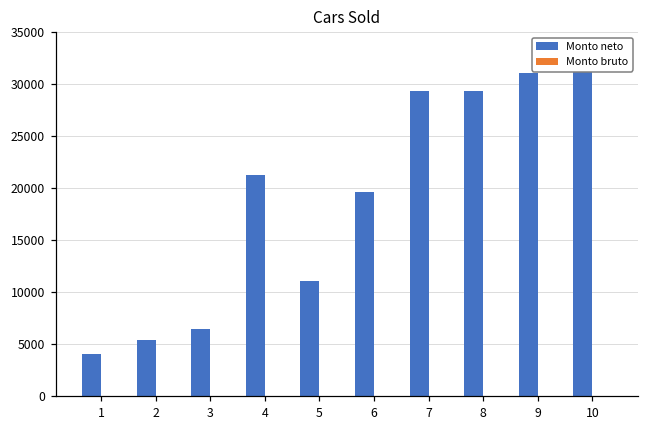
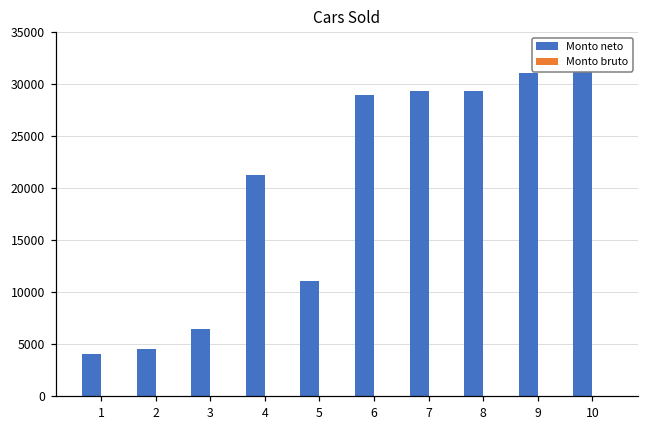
Monto neto, 2: 5400 -> 4500
Monto neto, 6: 20000 -> 29000
